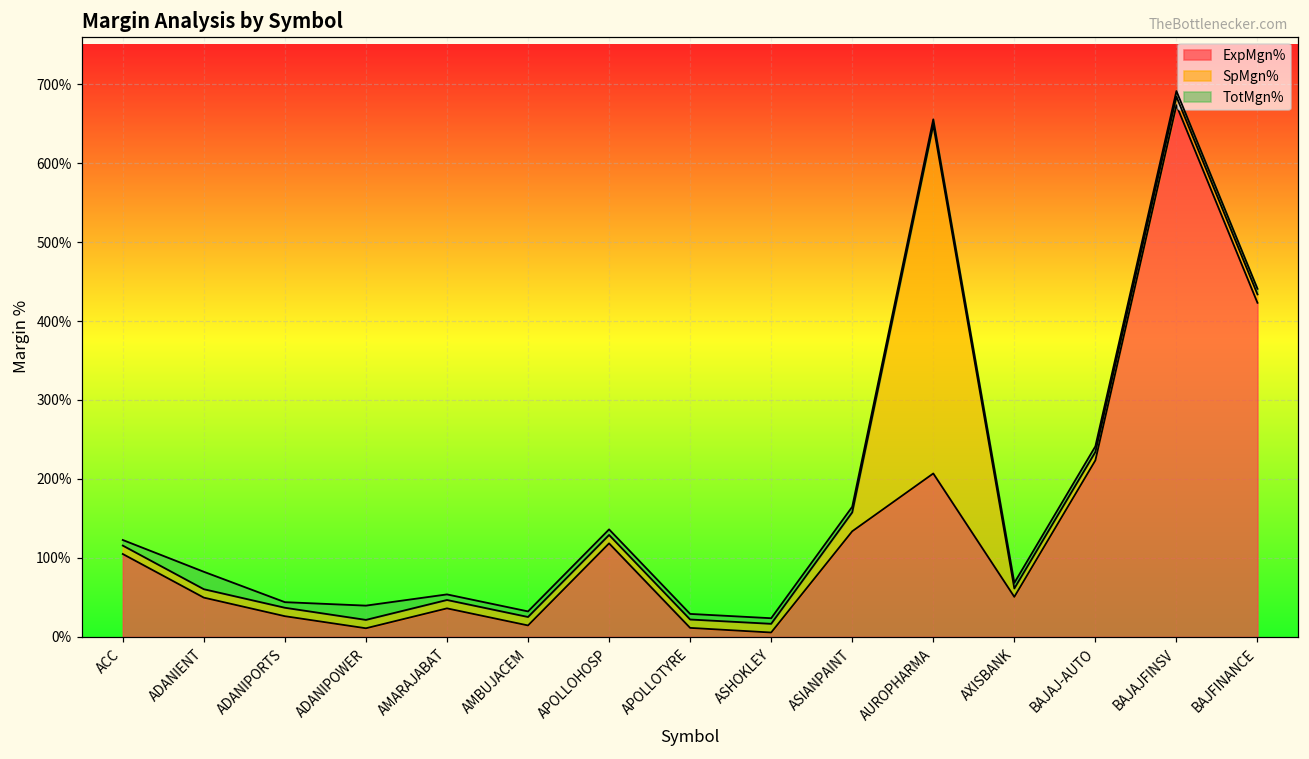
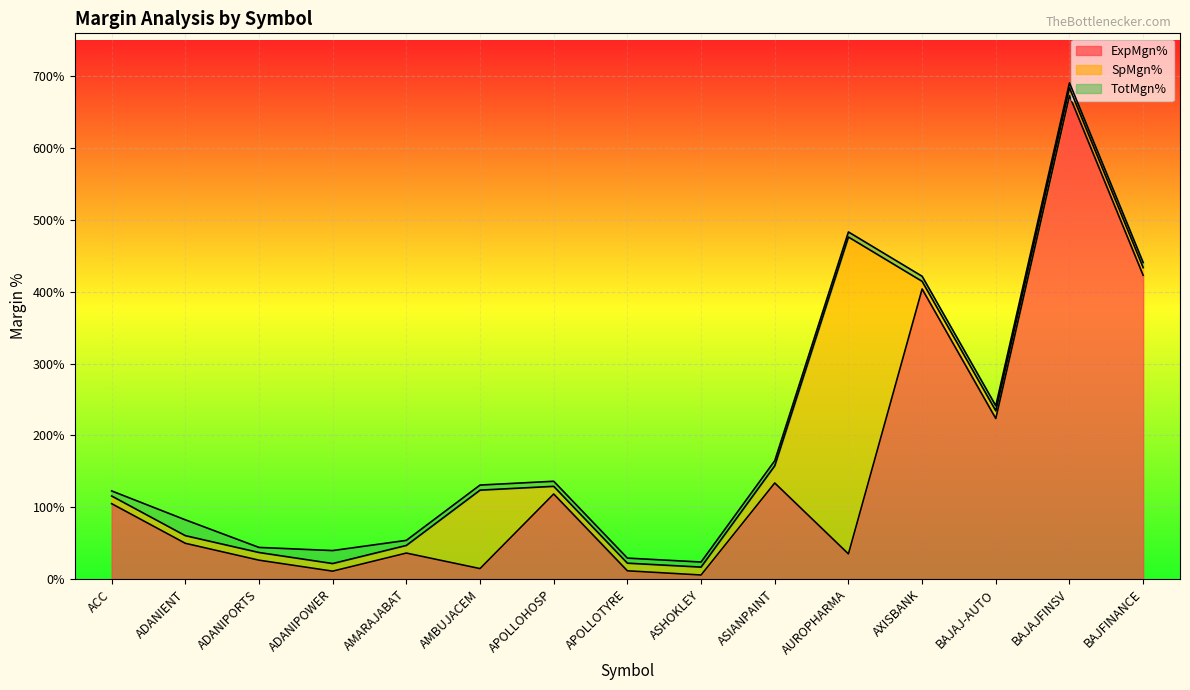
SpMgn%, AMBUJACEM: 10% -> 110%
ExpMgn%, AUROPHARMA: 210% -> 40%
ExpMgn%, AXISBANK: 50% -> 400%
